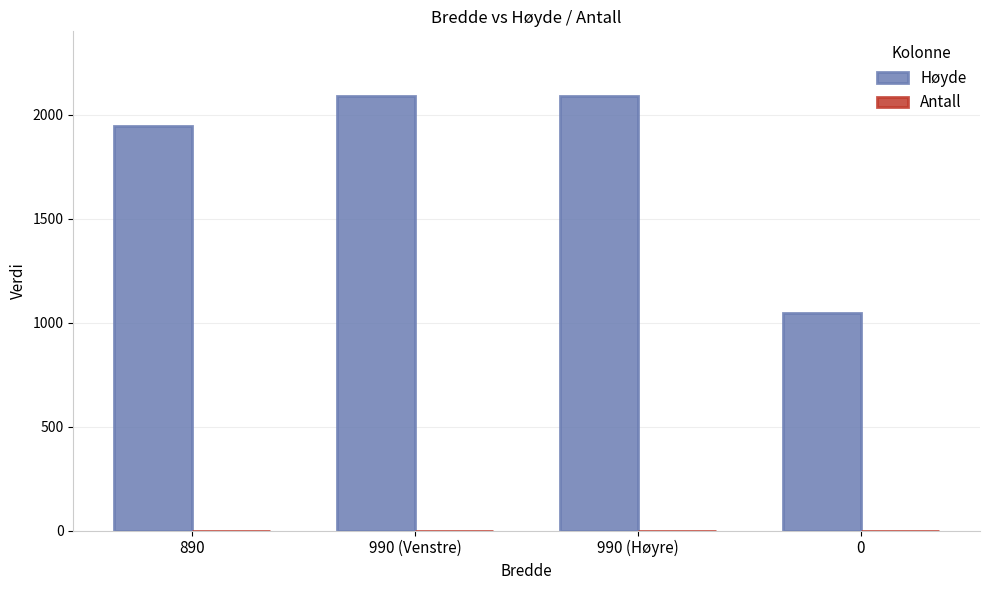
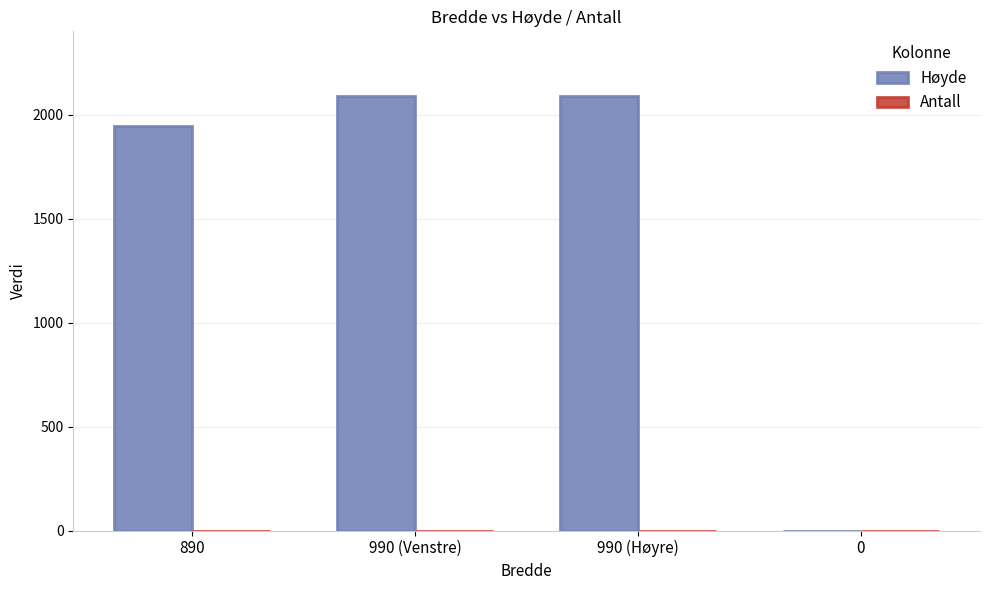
Høyde, 0: 1050 -> 0
